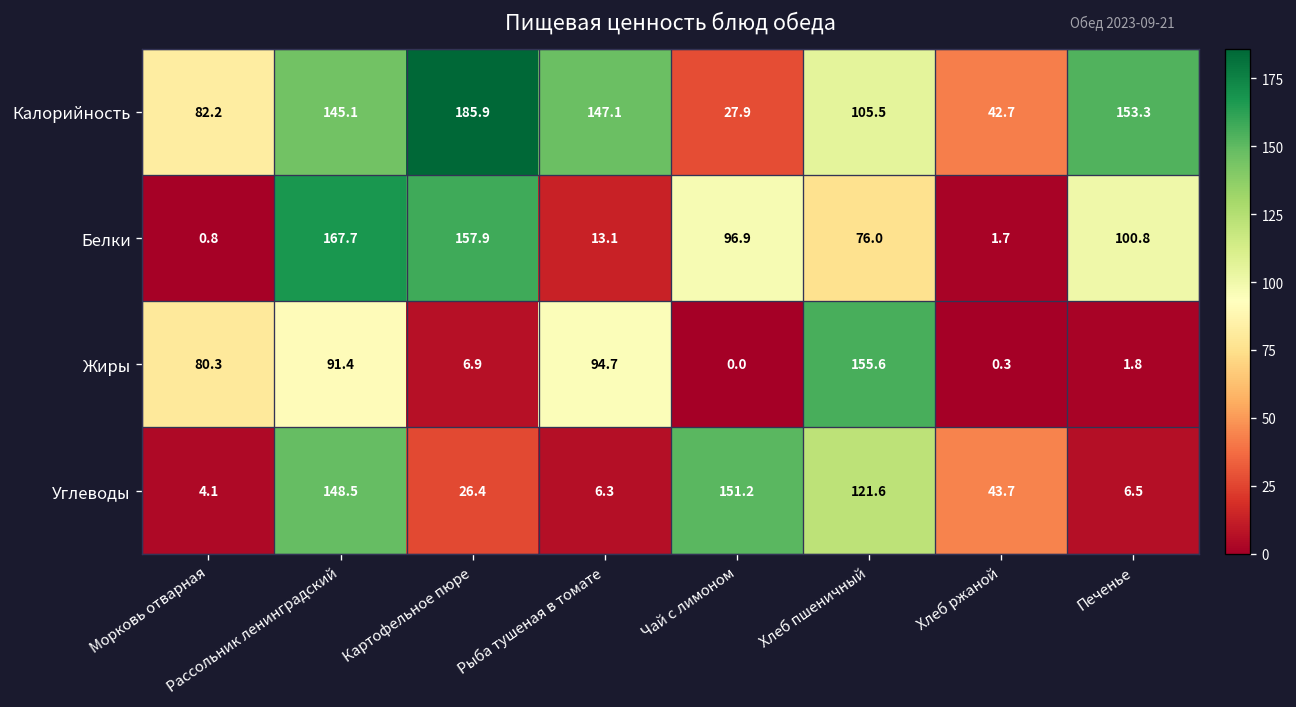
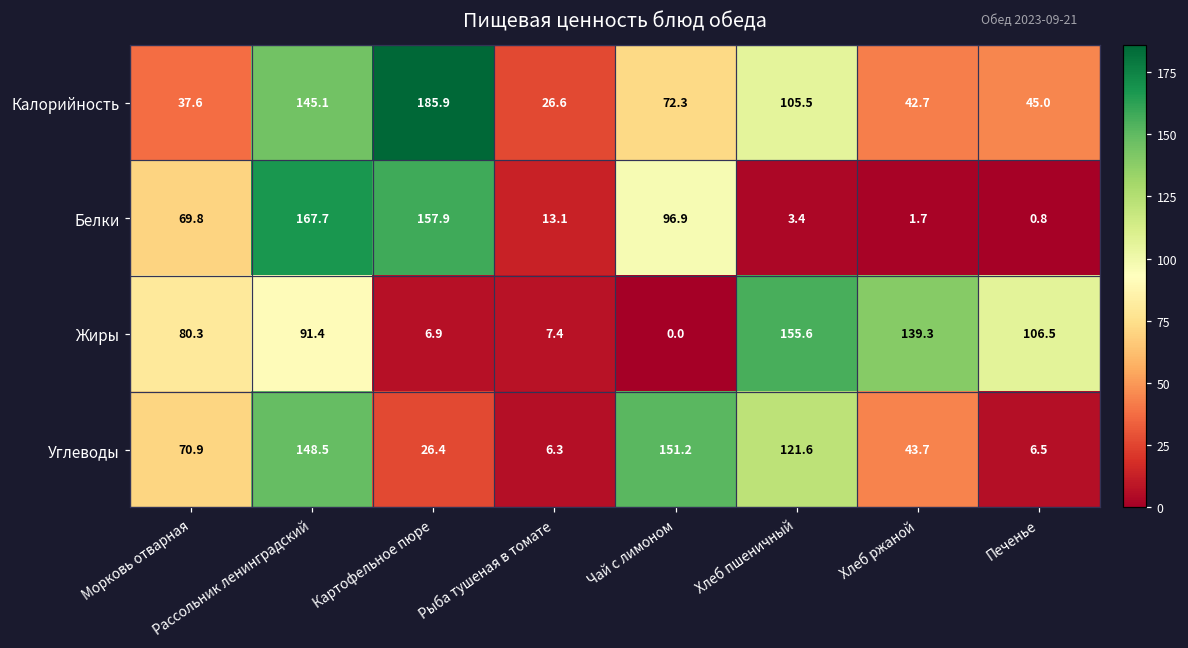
Калорийность, Морковь отварная: 82.2 -> 37.6
Калорийность, Рыба тушеная в томате: 147.1 -> 26.6
Калорийность, Чай с лимоном: 27.9 -> 72.3
Калорийность, Печенье: 153.3 -> 45.0
Белки, Морковь отварная: 0.8 -> 69.8
Белки, Хлеб пшеничный: 76.0 -> 3.4
Белки, Печенье: 100.8 -> 0.8
Жиры, Рыба тушеная в томате: 94.7 -> 7.4
Жиры, Хлеб ржаной: 0.3 -> 139.3
Жиры, Печенье: 1.8 -> 106.5
Углеводы, Морковь отварная: 4.1 -> 70.9
